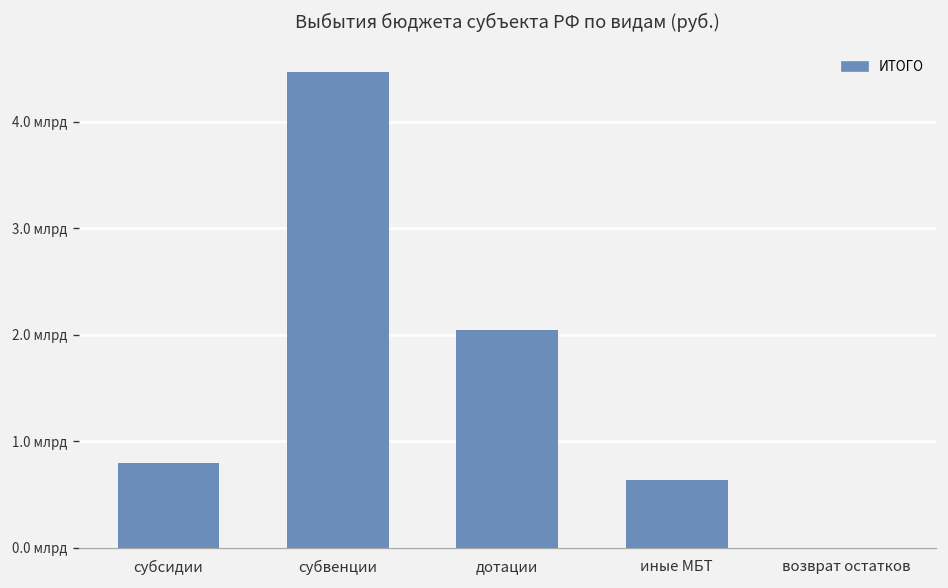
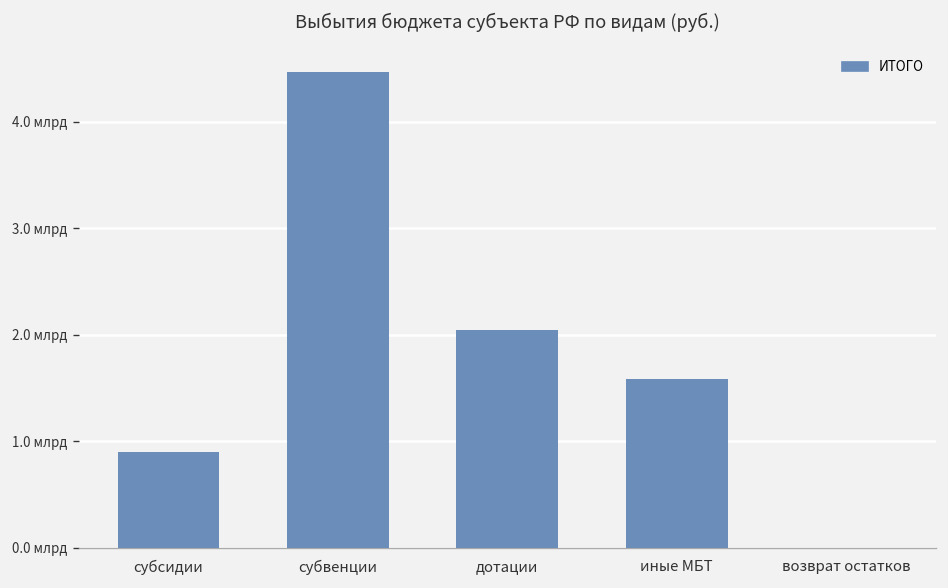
субсидии: 0.8 млрд -> 0.9 млрд
иные МБТ: 0.6 млрд -> 1.6 млрд
